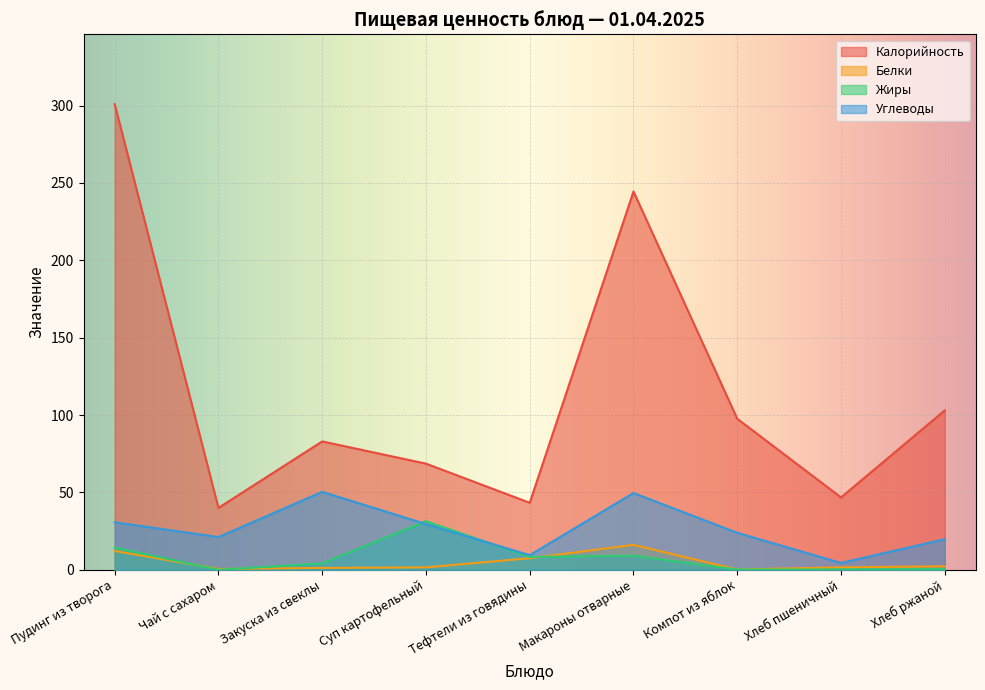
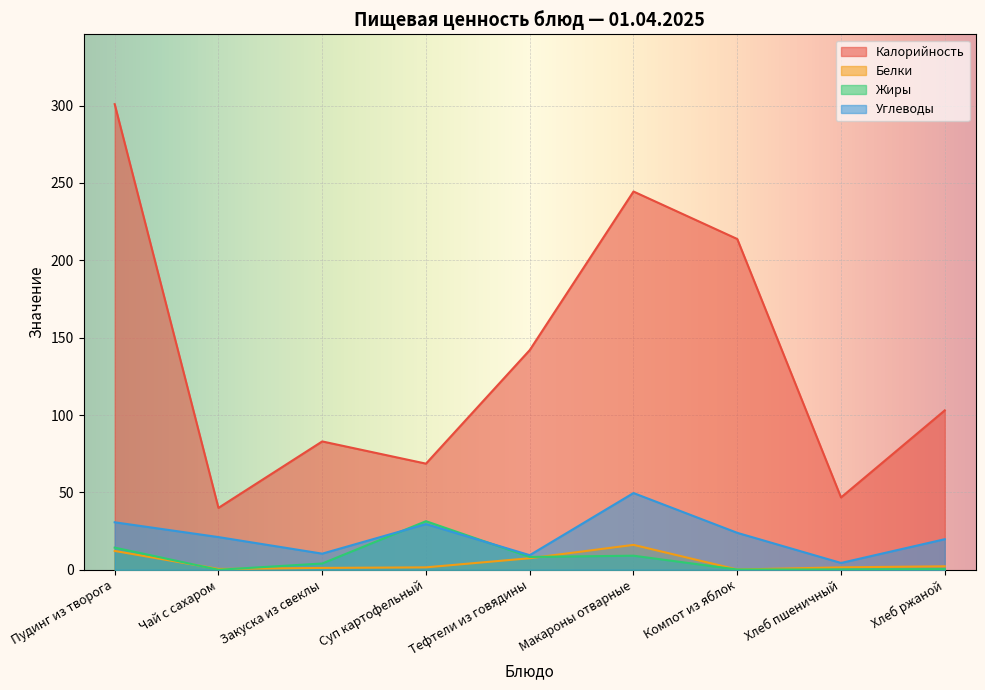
Углеводы, Закуска из свеклы: 50 -> 10
Калорийность, Тефтели из говядины: 43 -> 142
Калорийность, Компот из яблок: 98 -> 214
